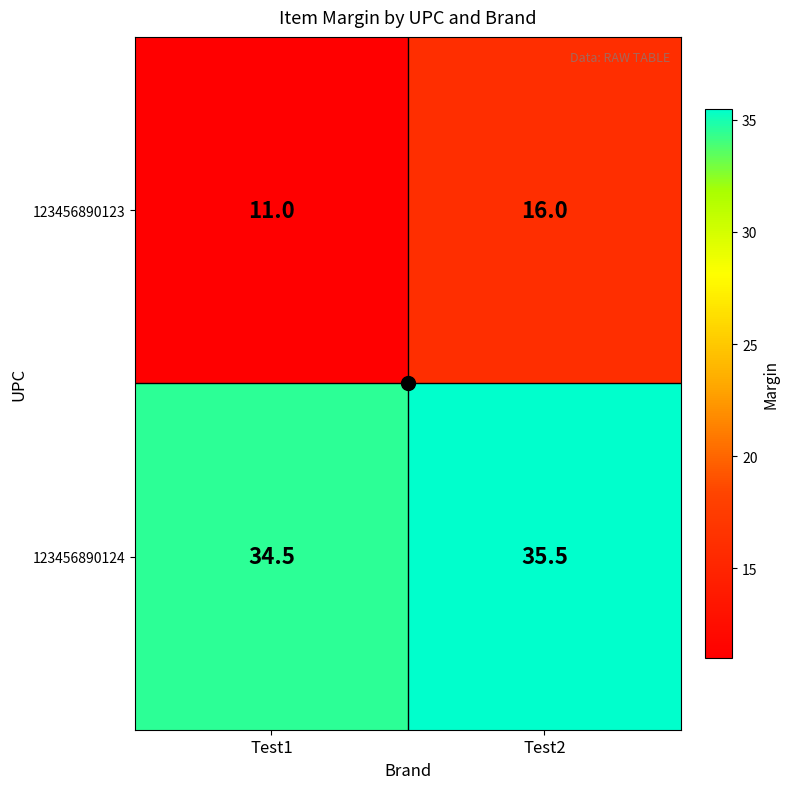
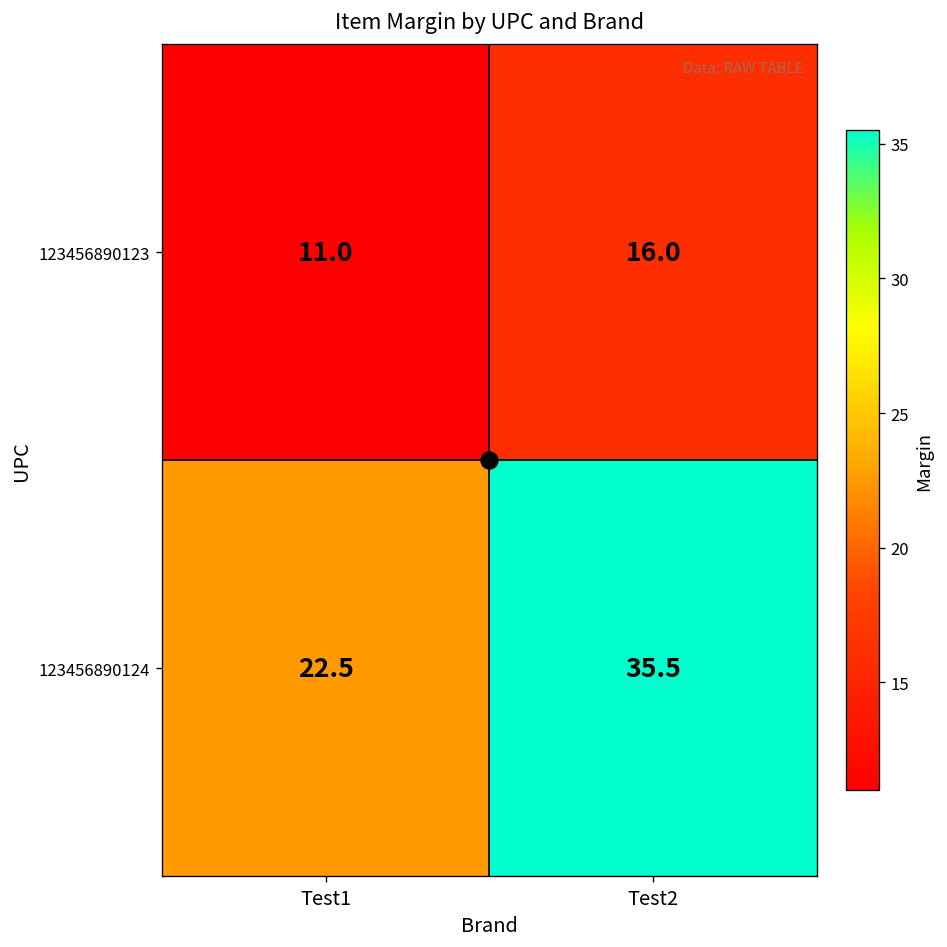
123456890124, Test1: 34.5 -> 22.5
